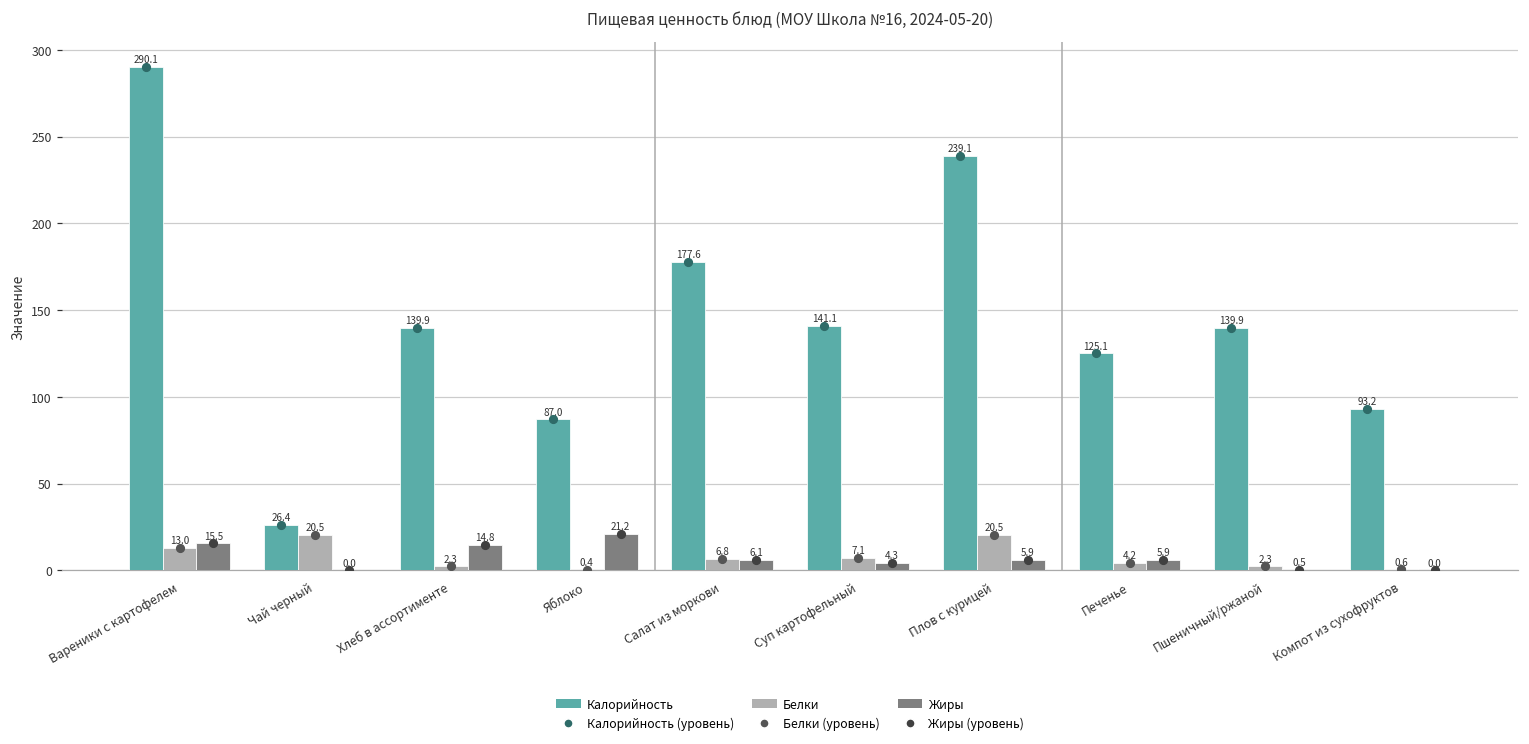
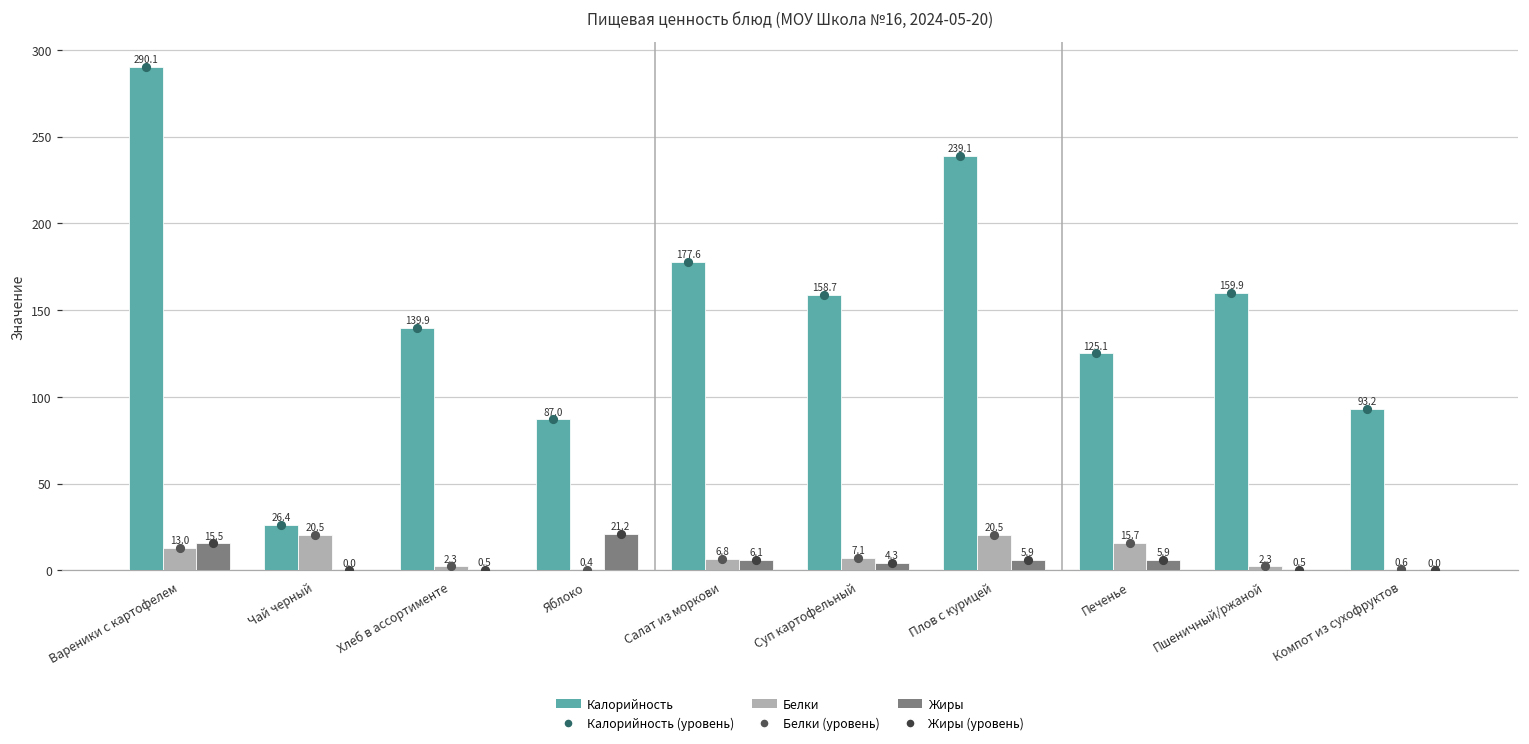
Жиры, Хлеб в ассортименте: 14.8 -> 0.5
Калорийность, Суп картофельный: 141.1 -> 158.7
Белки, Печенье: 4.2 -> 15.7
Калорийность, Пшеничный/ржаной: 139.9 -> 159.9
